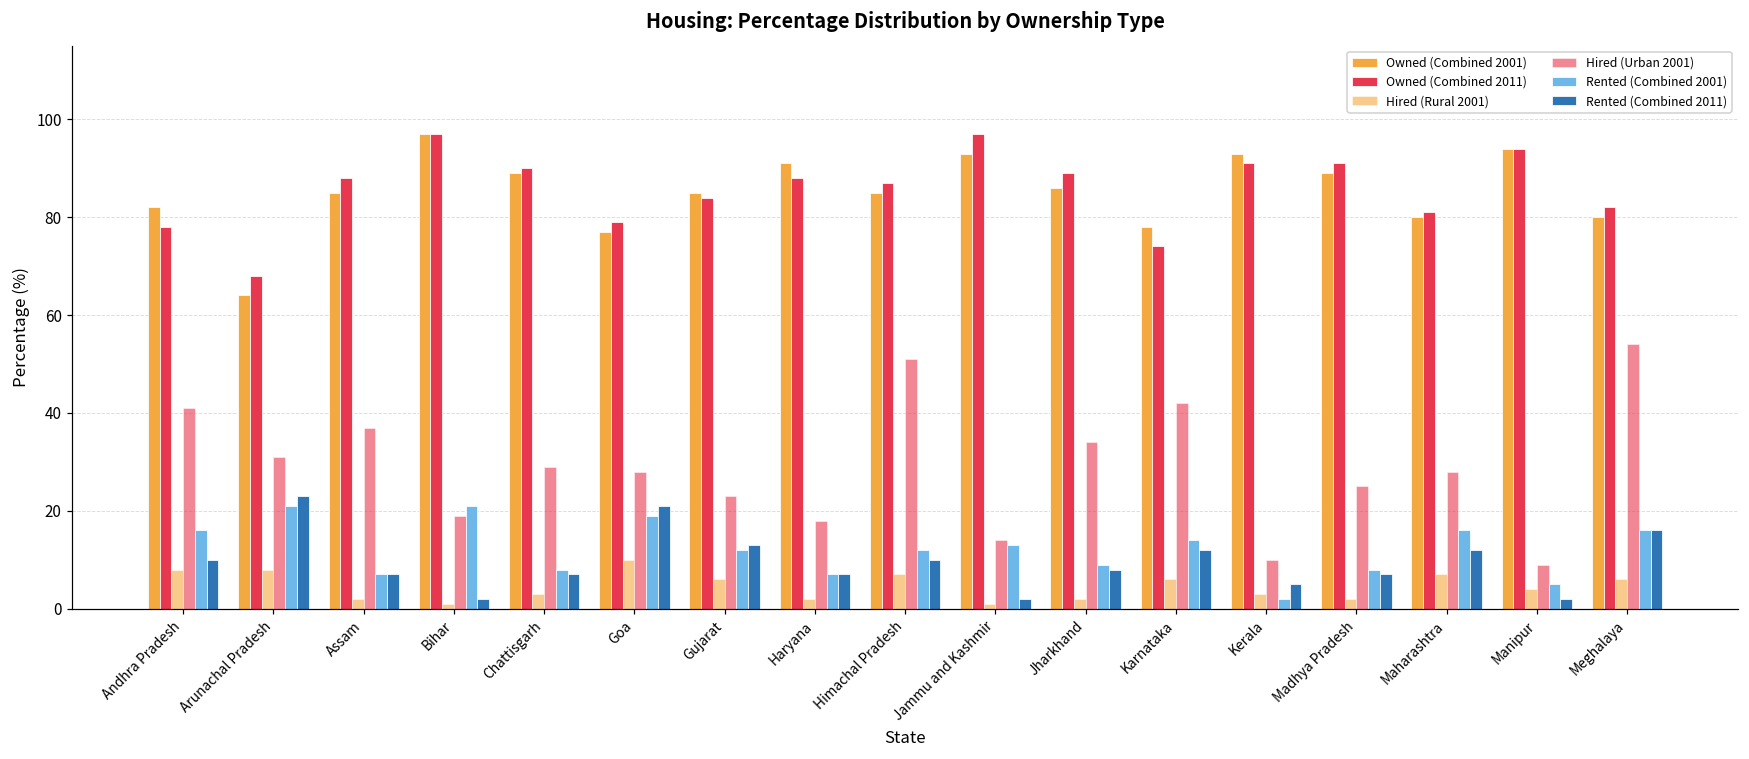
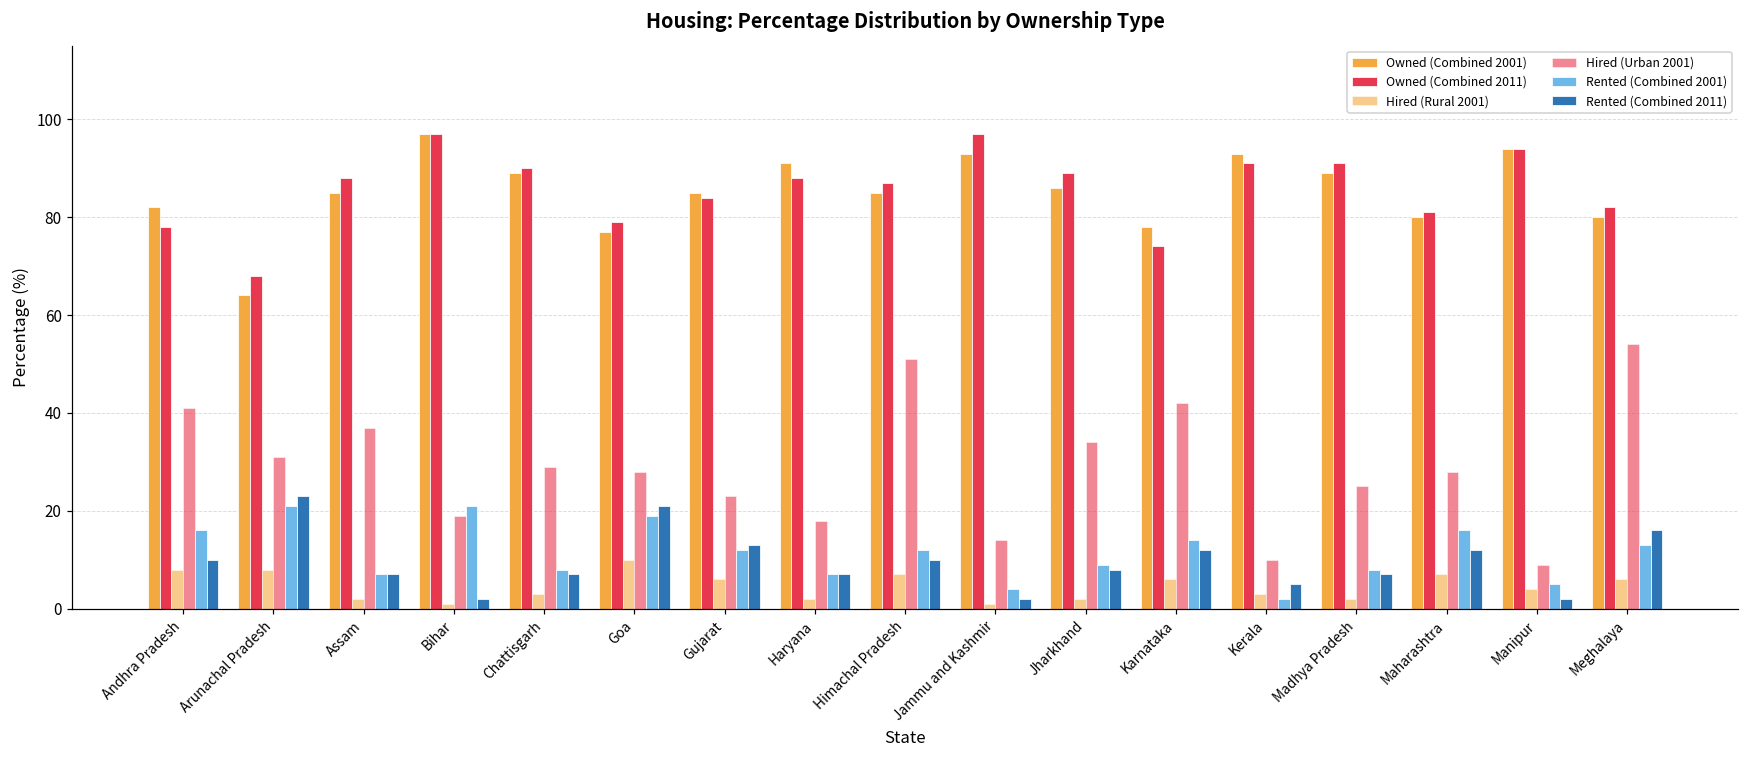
Rented (Combined 2001), Jammu and Kashmir: 13 -> 4
Rented (Combined 2001), Meghalaya: 16 -> 13
